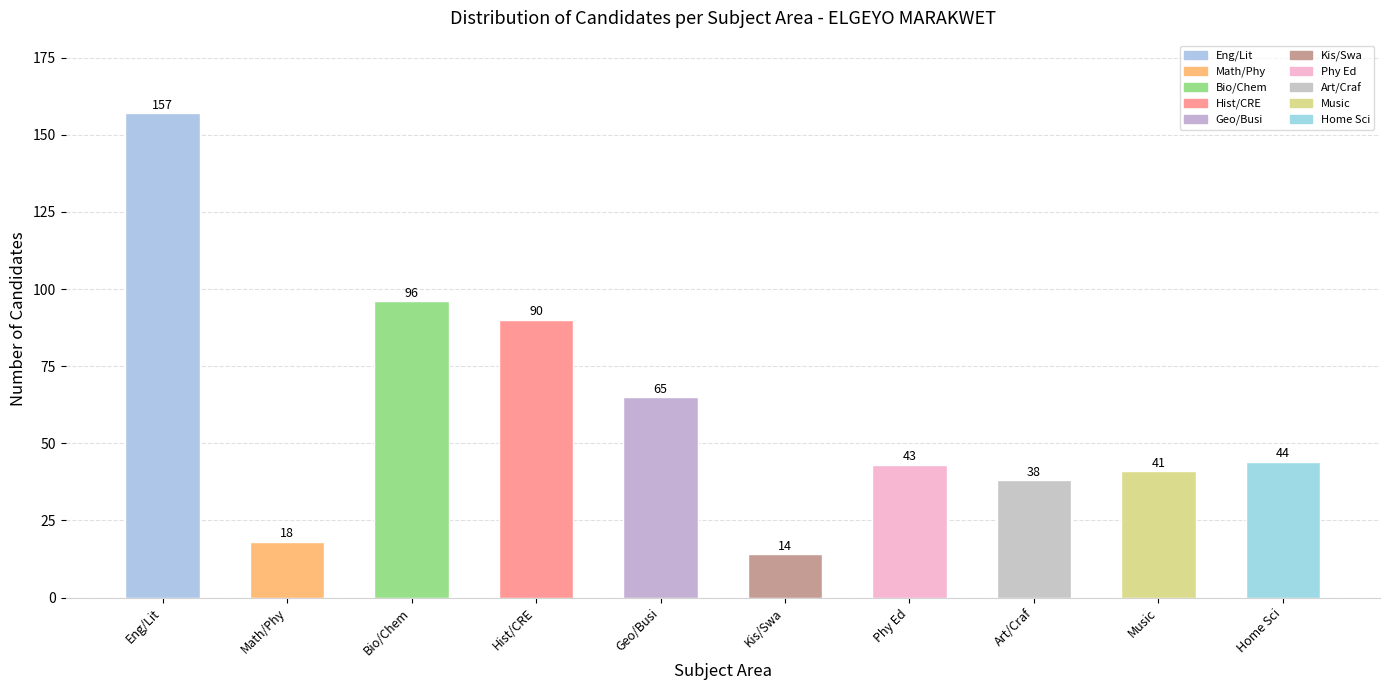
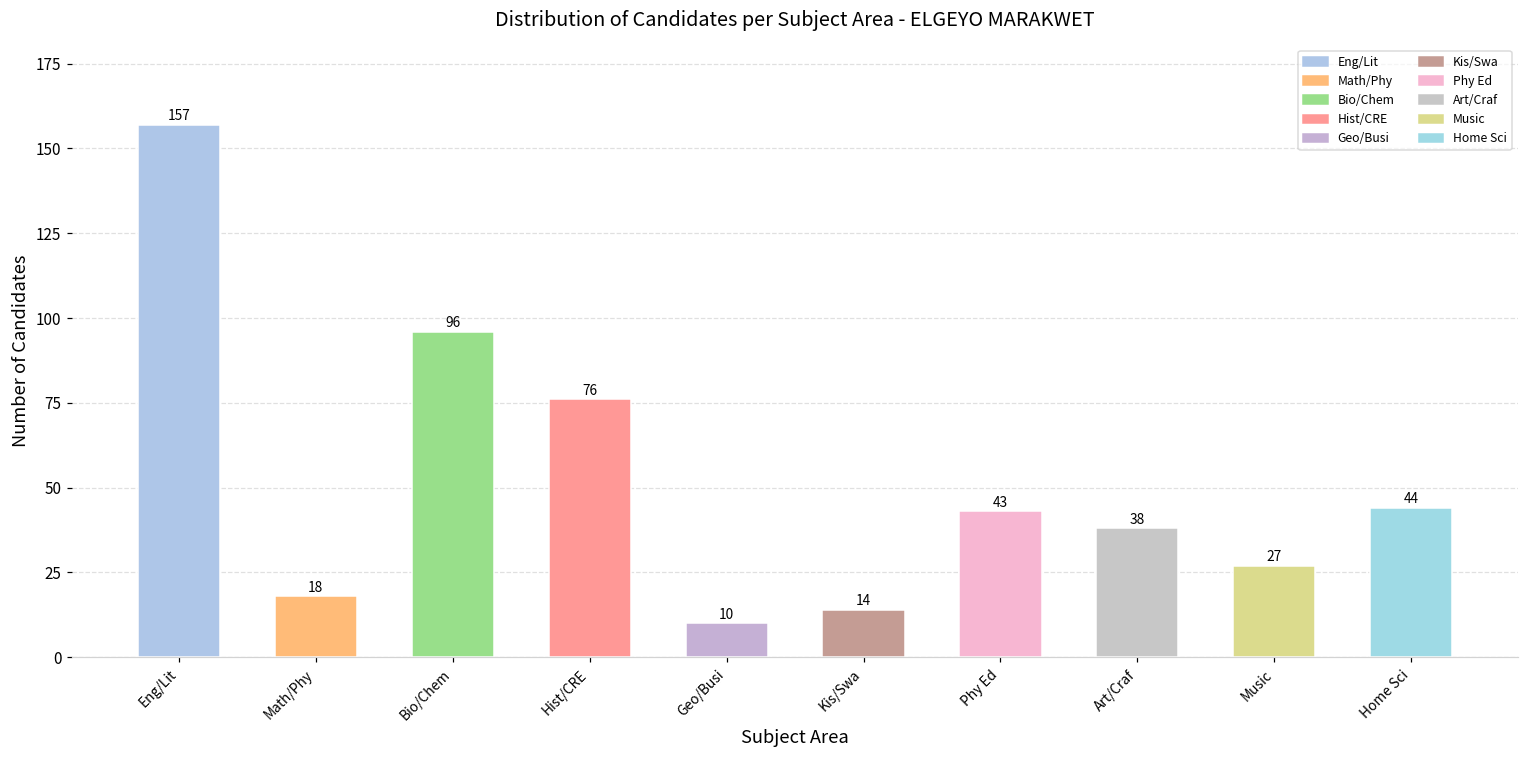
Hist/CRE: 90 -> 76
Geo/Busi: 65 -> 10
Music: 41 -> 27
